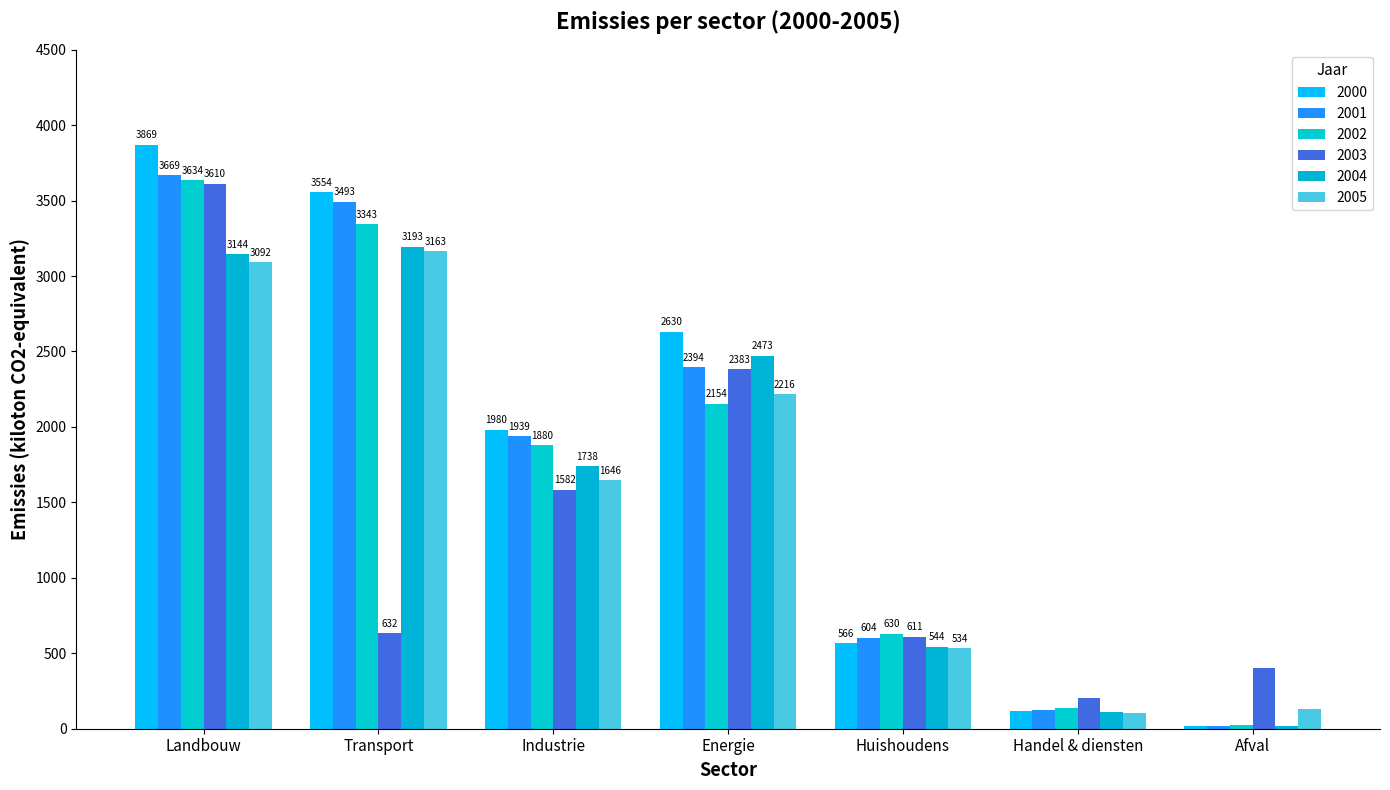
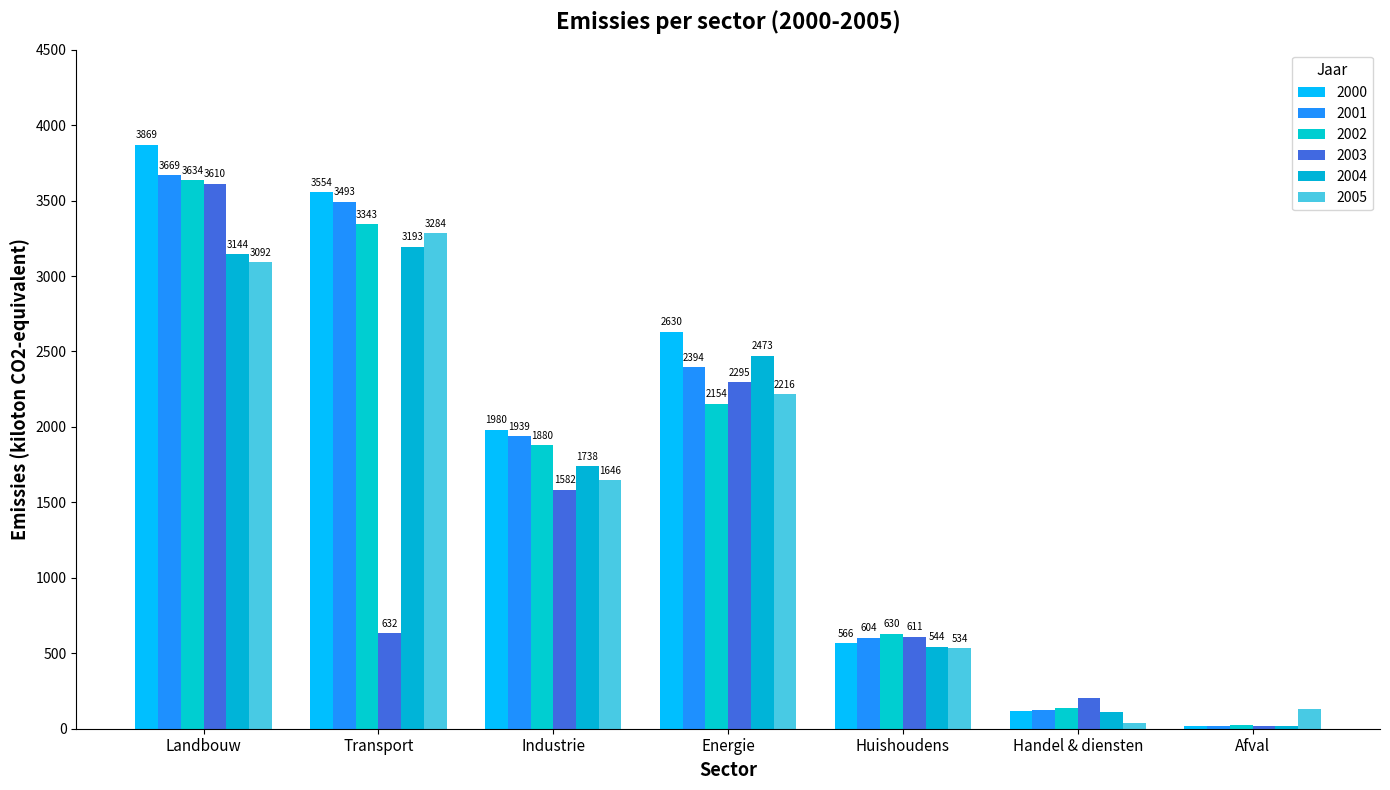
2005, Transport: 3163 -> 3284
2003, Energie: 2383 -> 2295
2005, Handel & diensten: 100 -> 40
2003, Afval: 410 -> 20
